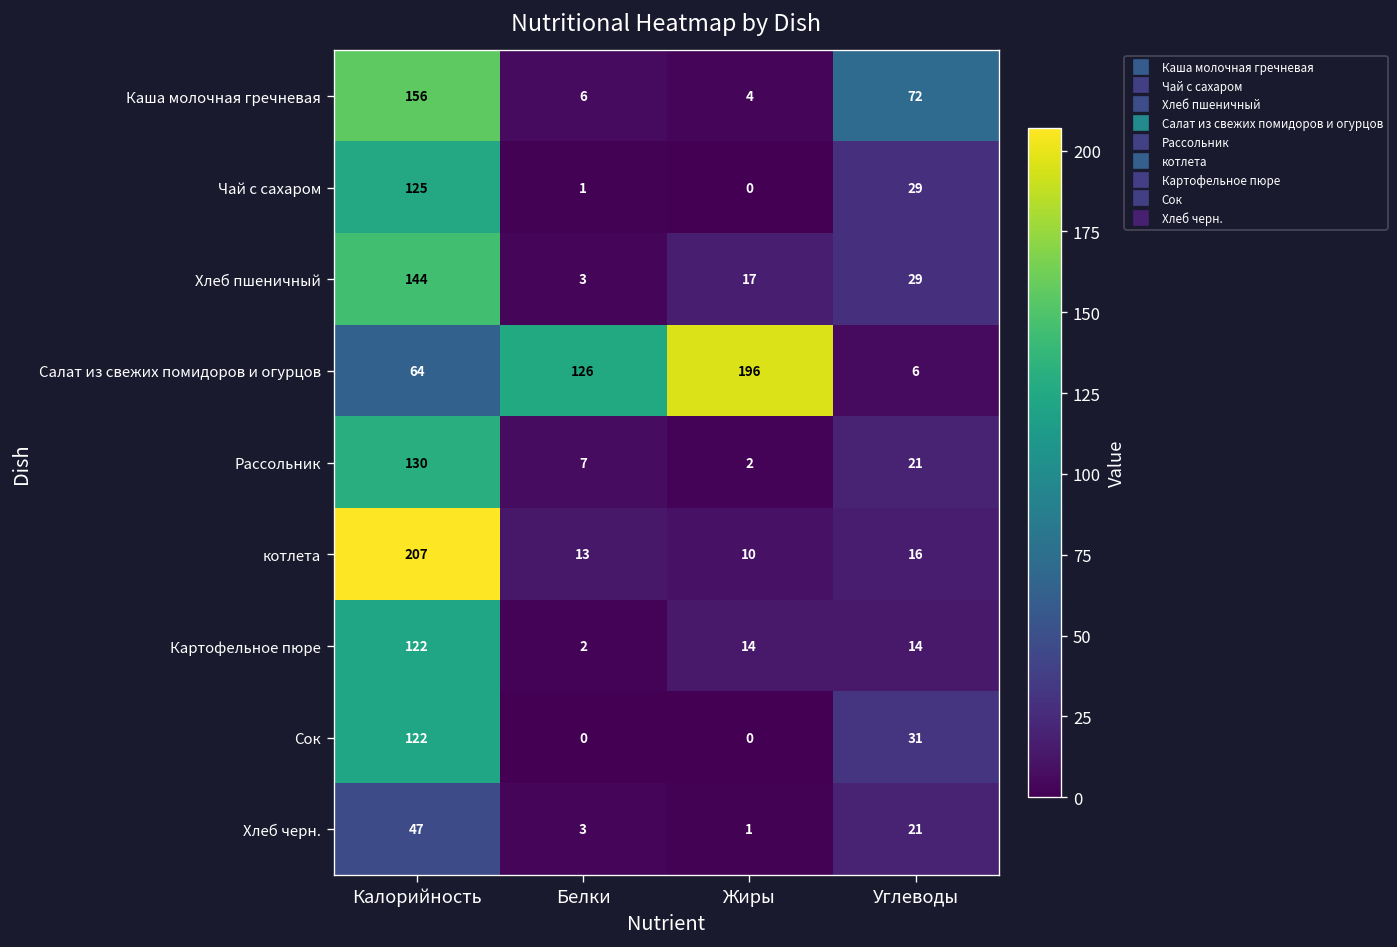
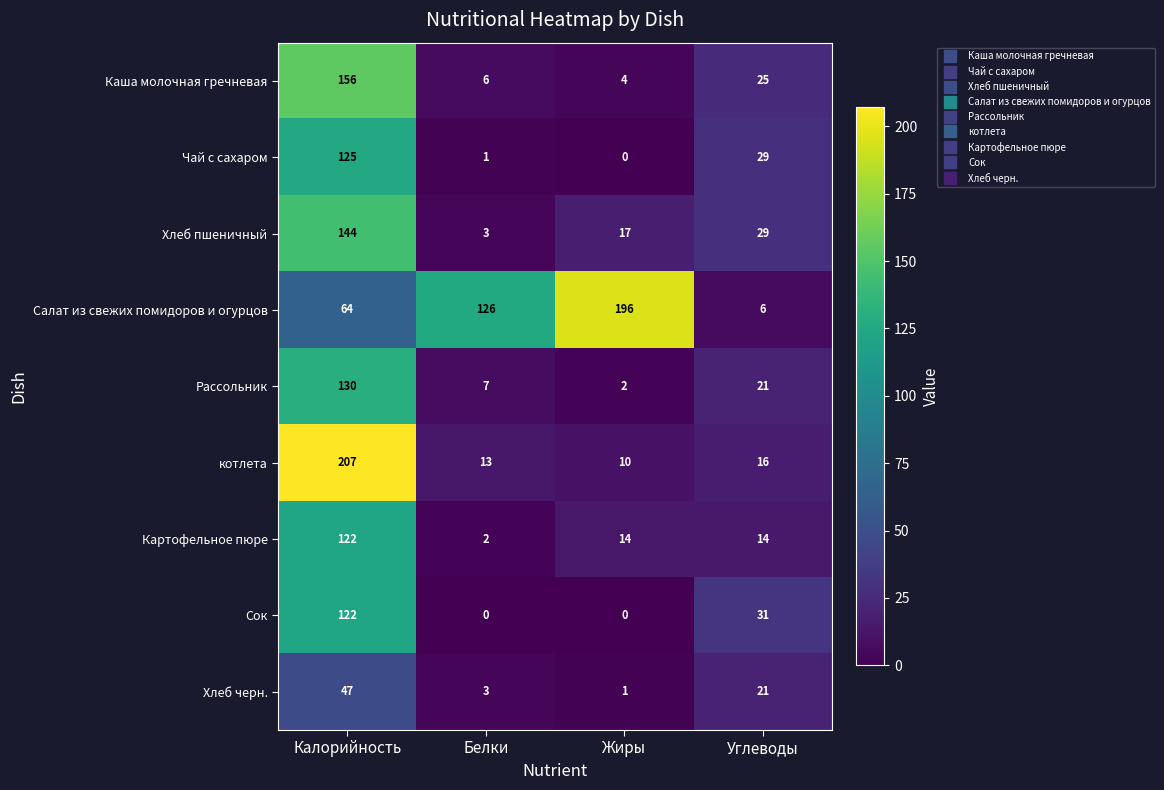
Каша молочная гречневая, Углеводы: 72 -> 25
